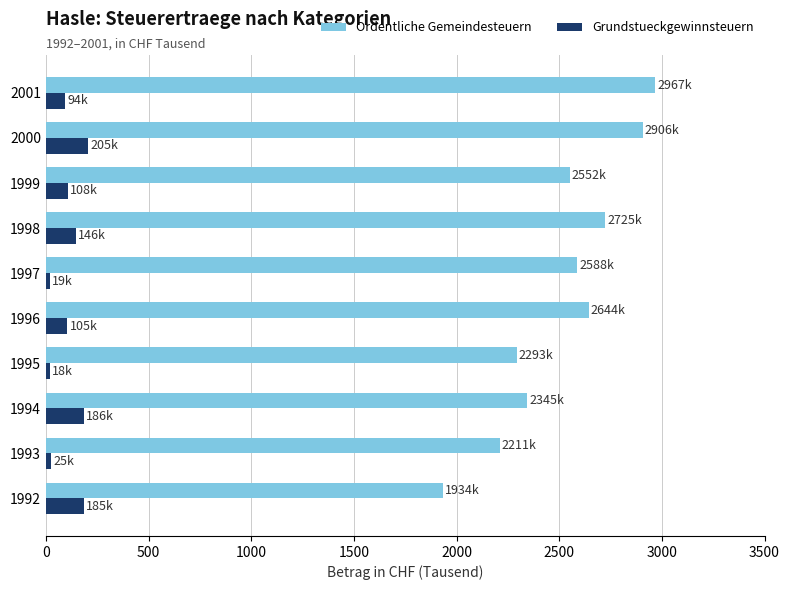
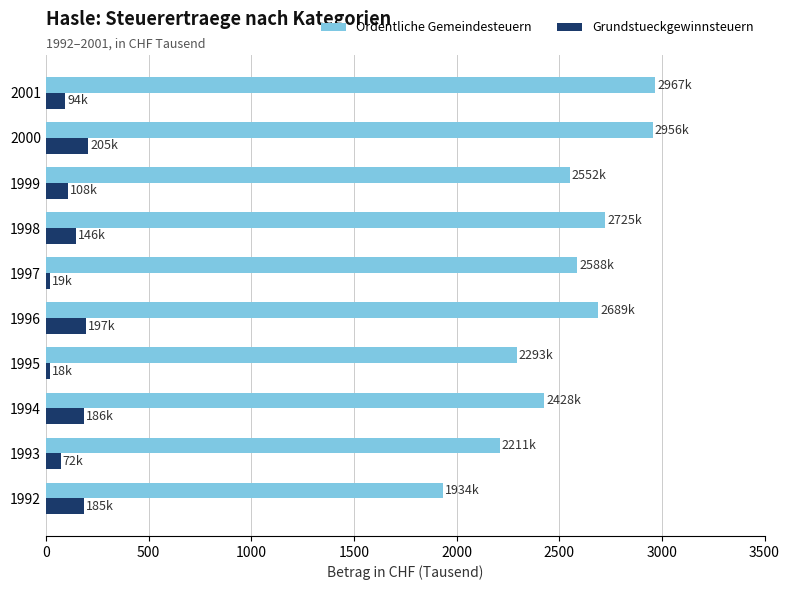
Ordentliche Gemeindesteuern, 2000: 2906k -> 2956k
Ordentliche Gemeindesteuern, 1996: 2644k -> 2689k
Grundstueckgewinnsteuern, 1996: 105k -> 197k
Ordentliche Gemeindesteuern, 1994: 2345k -> 2428k
Grundstueckgewinnsteuern, 1993: 25k -> 72k
